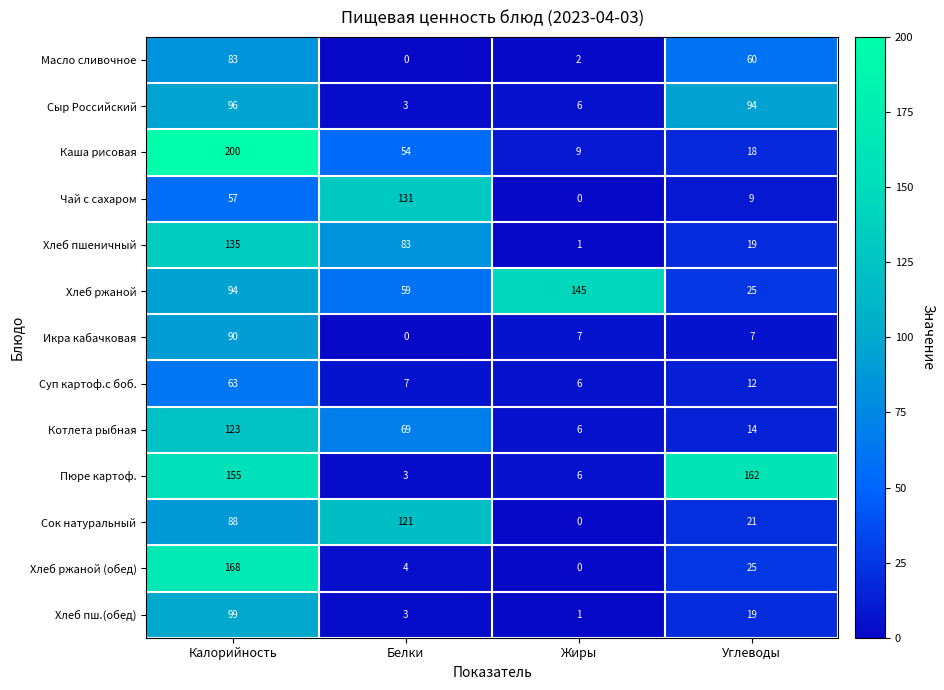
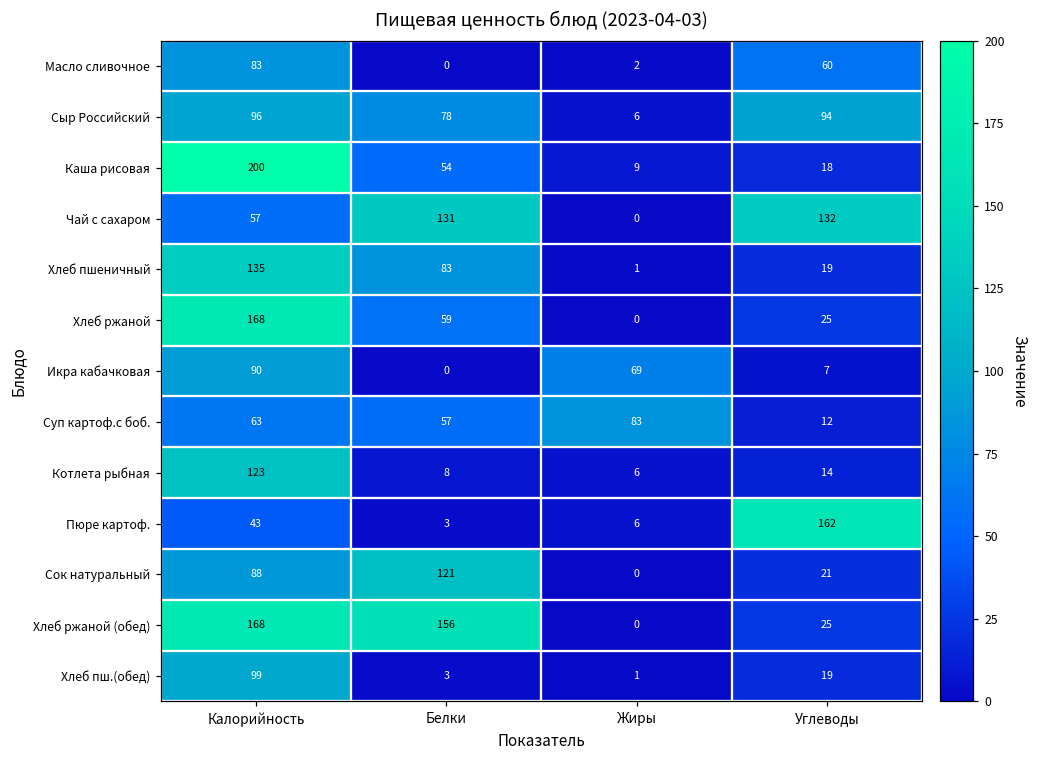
Сыр Российский, Белки: 3 -> 78
Чай с сахаром, Углеводы: 9 -> 132
Хлеб ржаной, Калорийность: 94 -> 168
Хлеб ржаной, Жиры: 145 -> 0
Икра кабачковая, Жиры: 7 -> 69
Суп картоф.с боб., Белки: 7 -> 57
Суп картоф.с боб., Жиры: 6 -> 83
Котлета рыбная, Белки: 69 -> 8
Пюре картоф., Калорийность: 155 -> 43
Хлеб ржаной (обед), Белки: 4 -> 156
